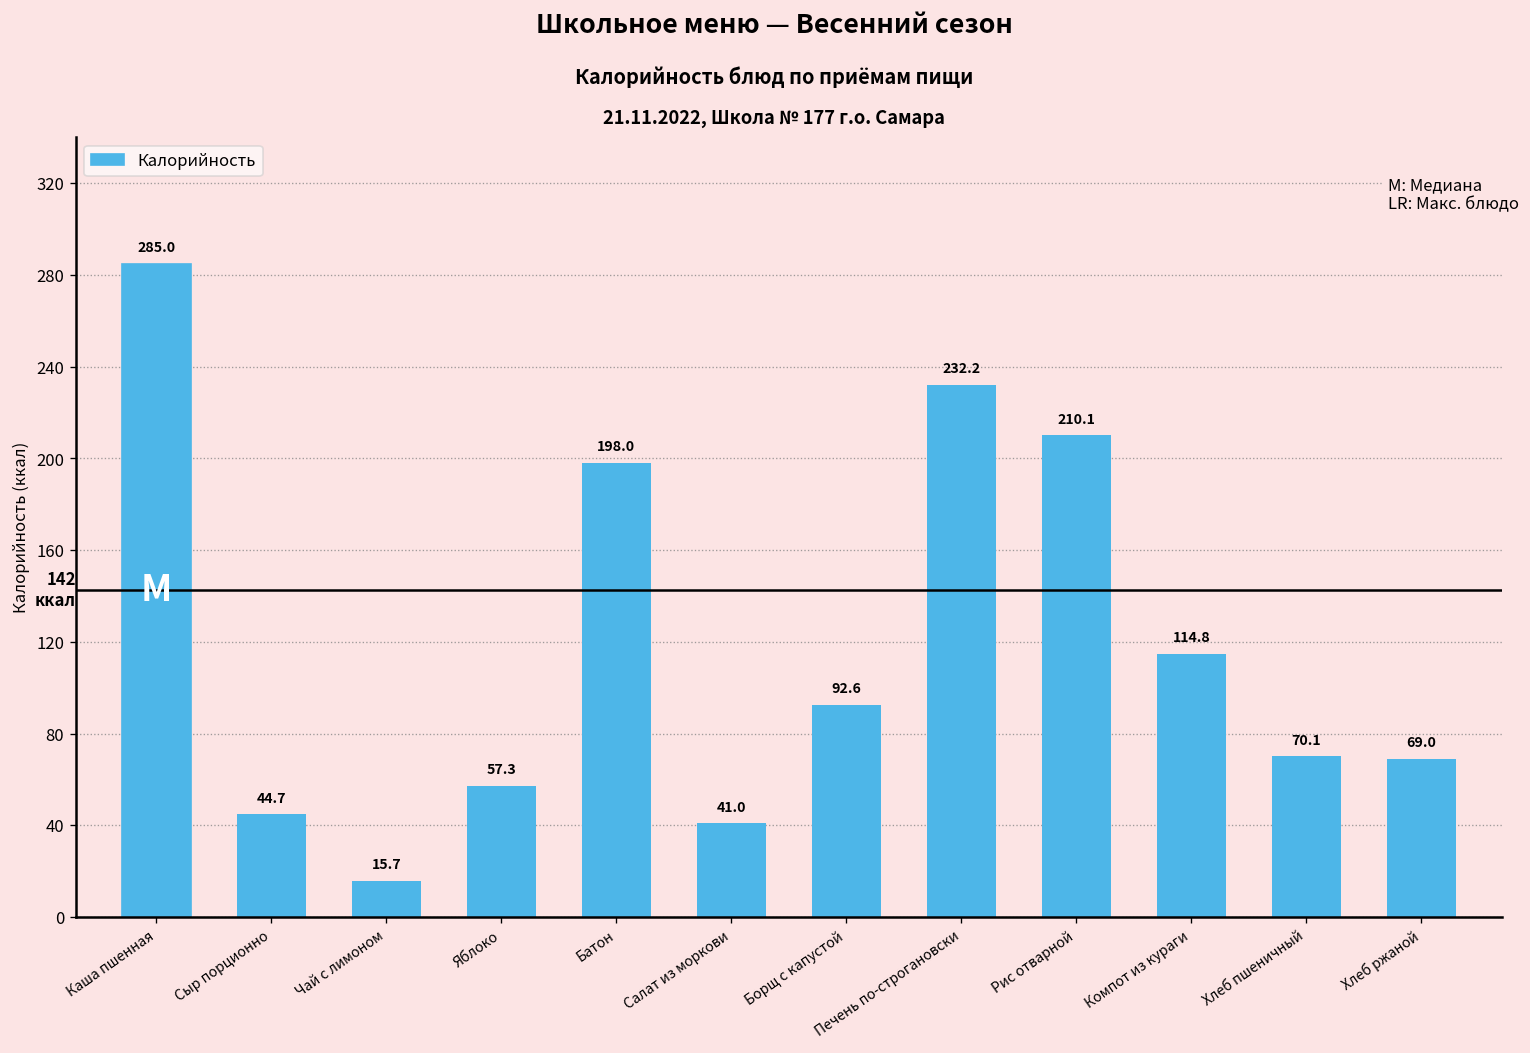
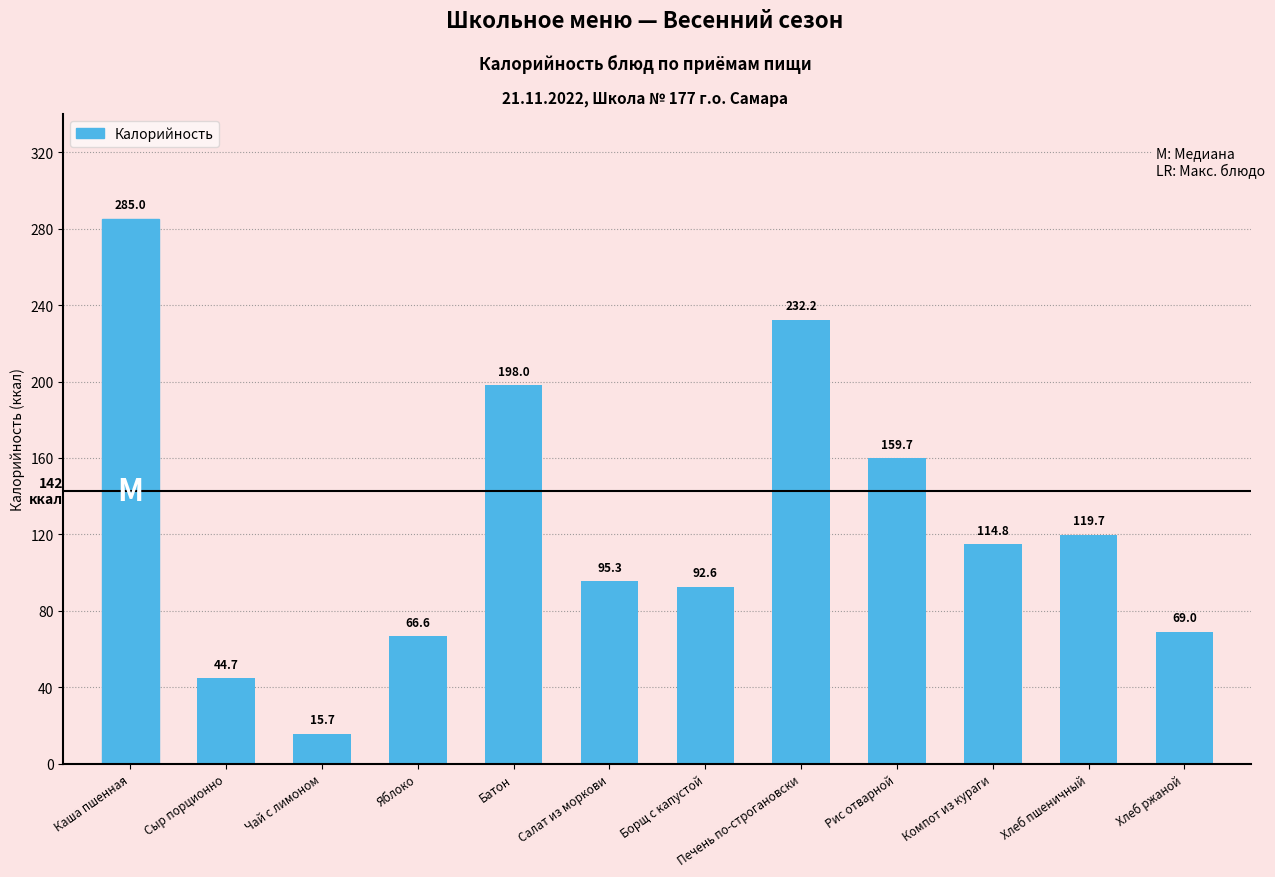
Яблоко: 57.3 -> 66.6
Салат из моркови: 41.0 -> 95.3
Рис отварной: 210.1 -> 159.7
Хлеб пшеничный: 70.1 -> 119.7
